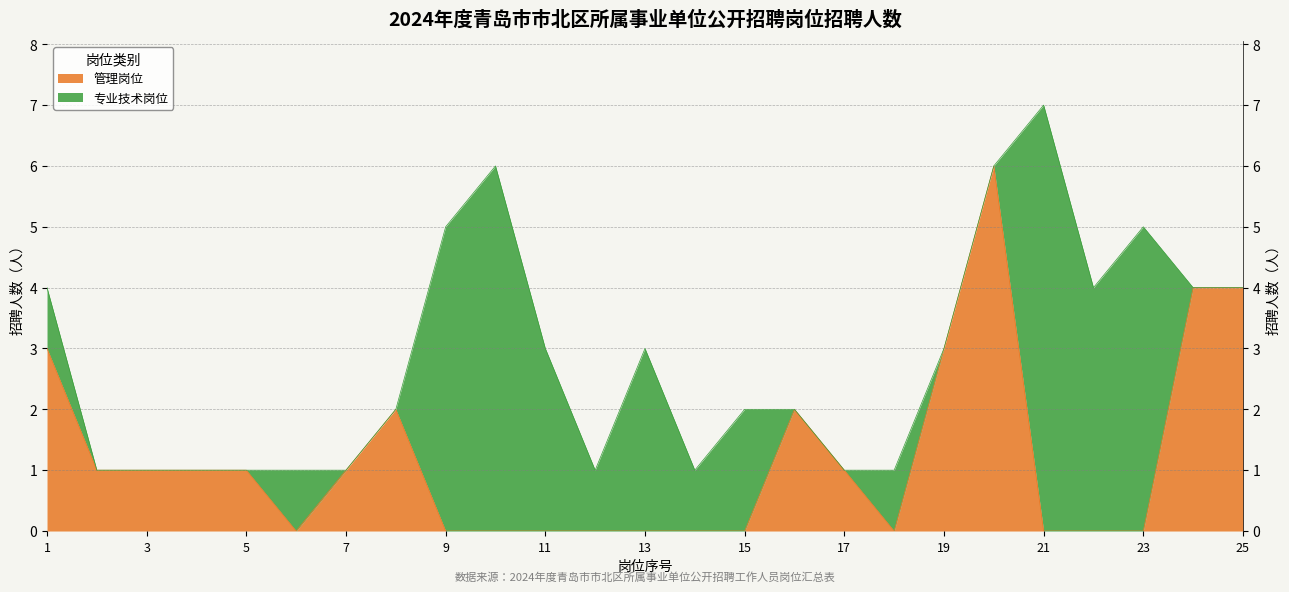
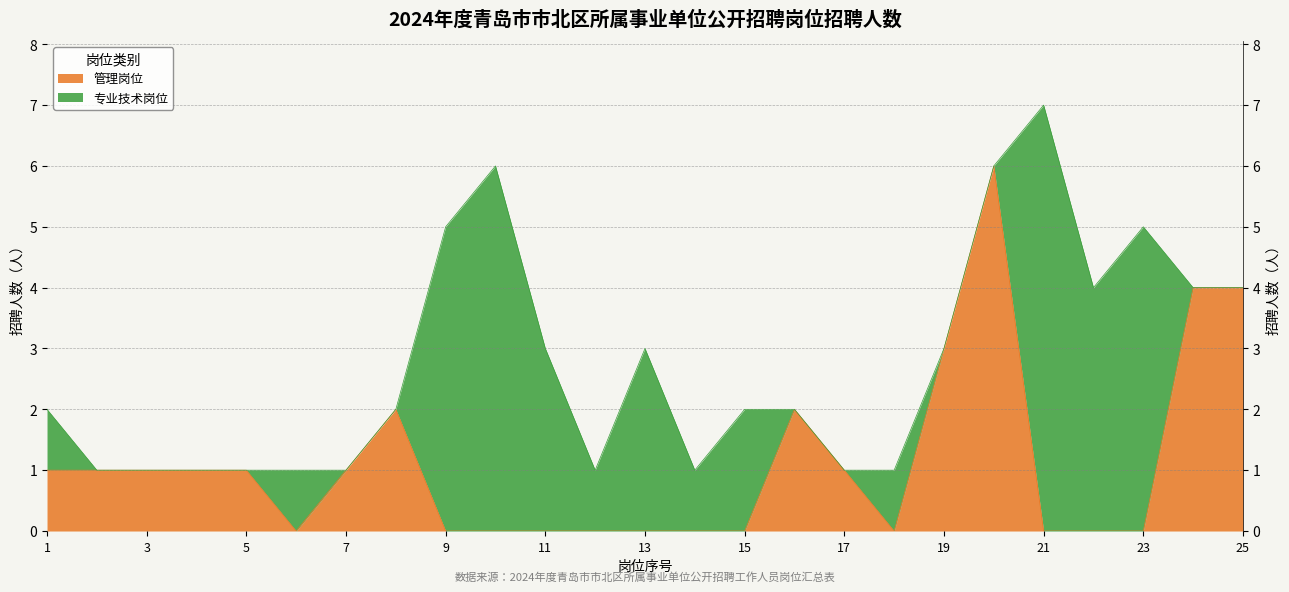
管理岗位, 1: 3 -> 1
